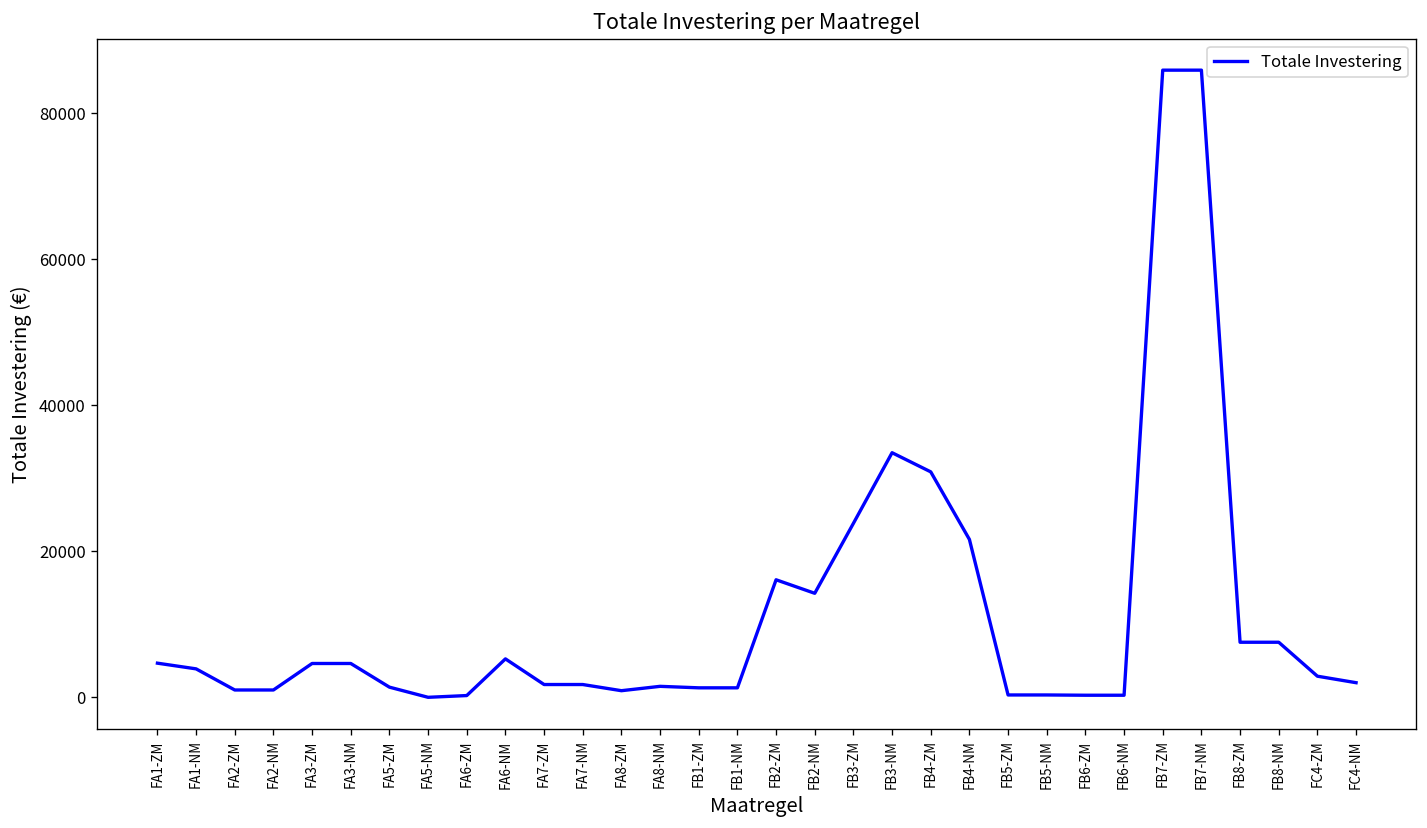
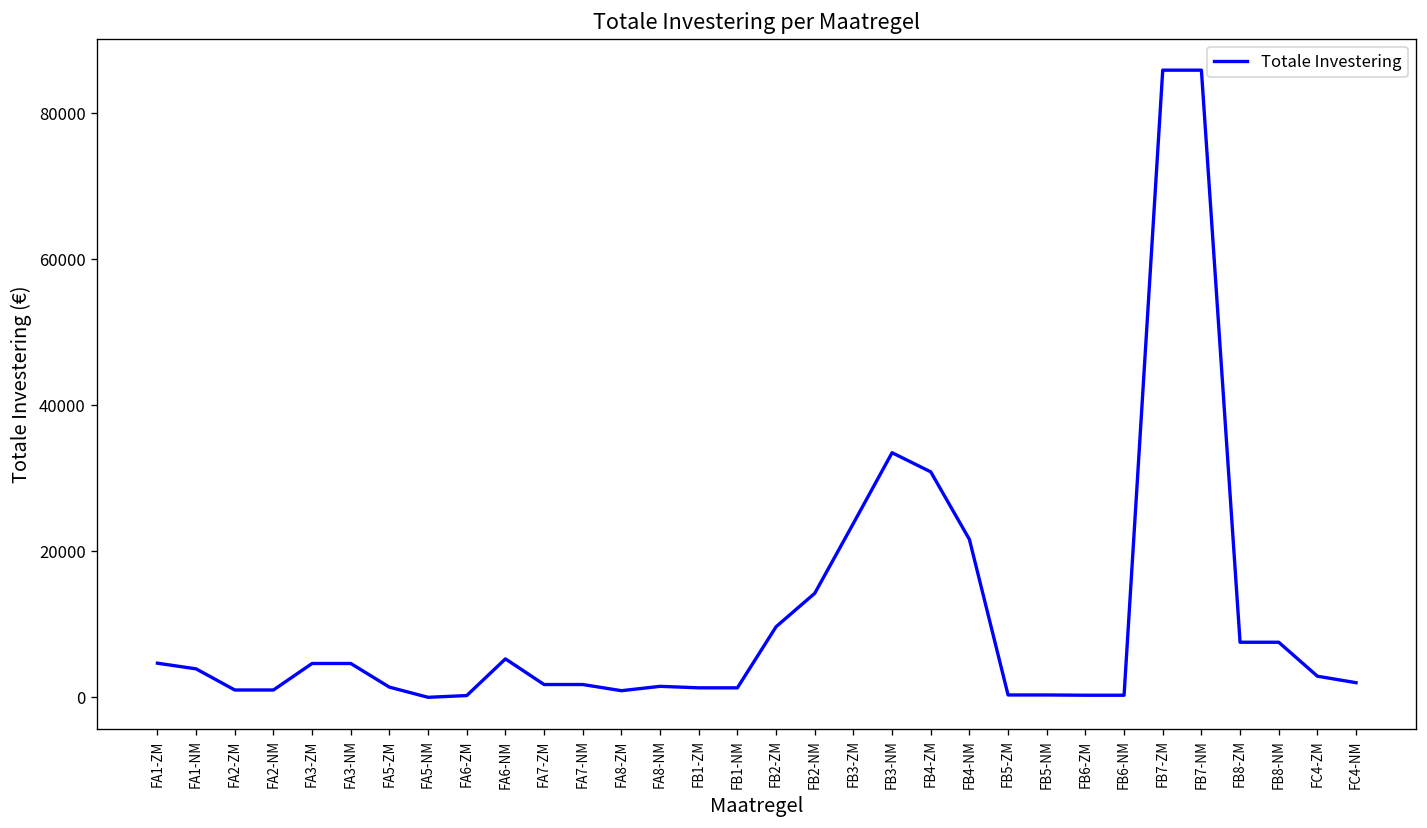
FB2-ZM: 16000 -> 10000
